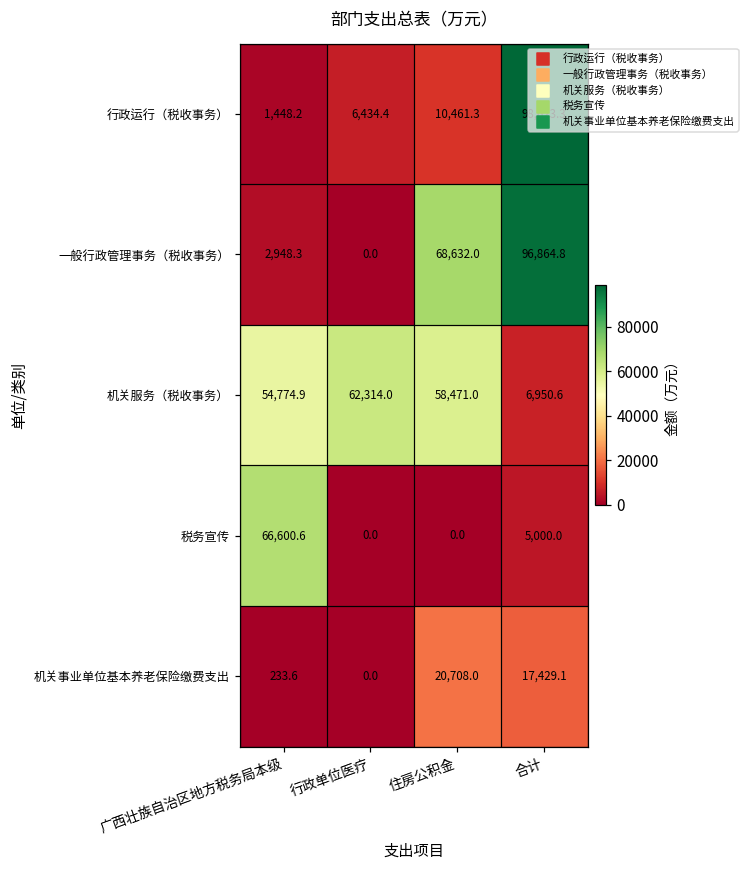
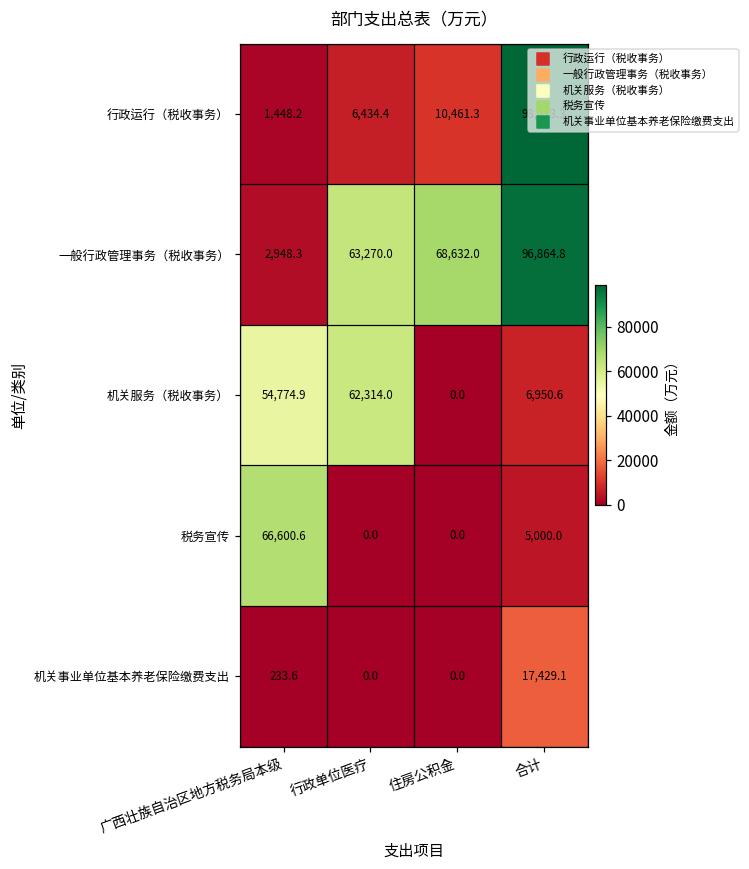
一般行政管理事务（税收事务）, 行政单位医疗: 0.0 -> 63,270.0
机关服务（税收事务）, 住房公积金: 58,471.0 -> 0.0
机关事业单位基本养老保险缴费支出, 住房公积金: 20,708.0 -> 0.0
